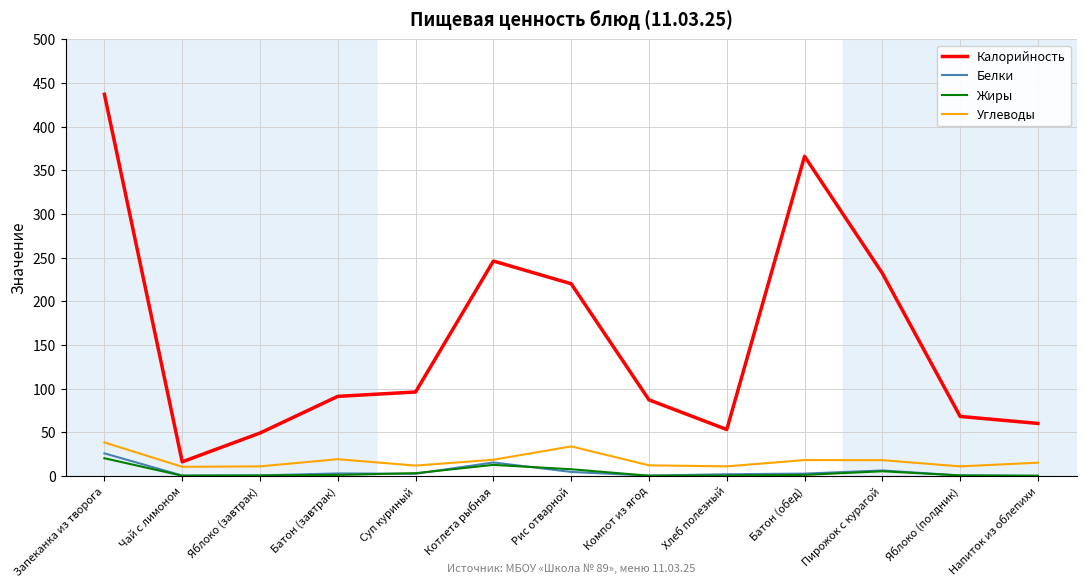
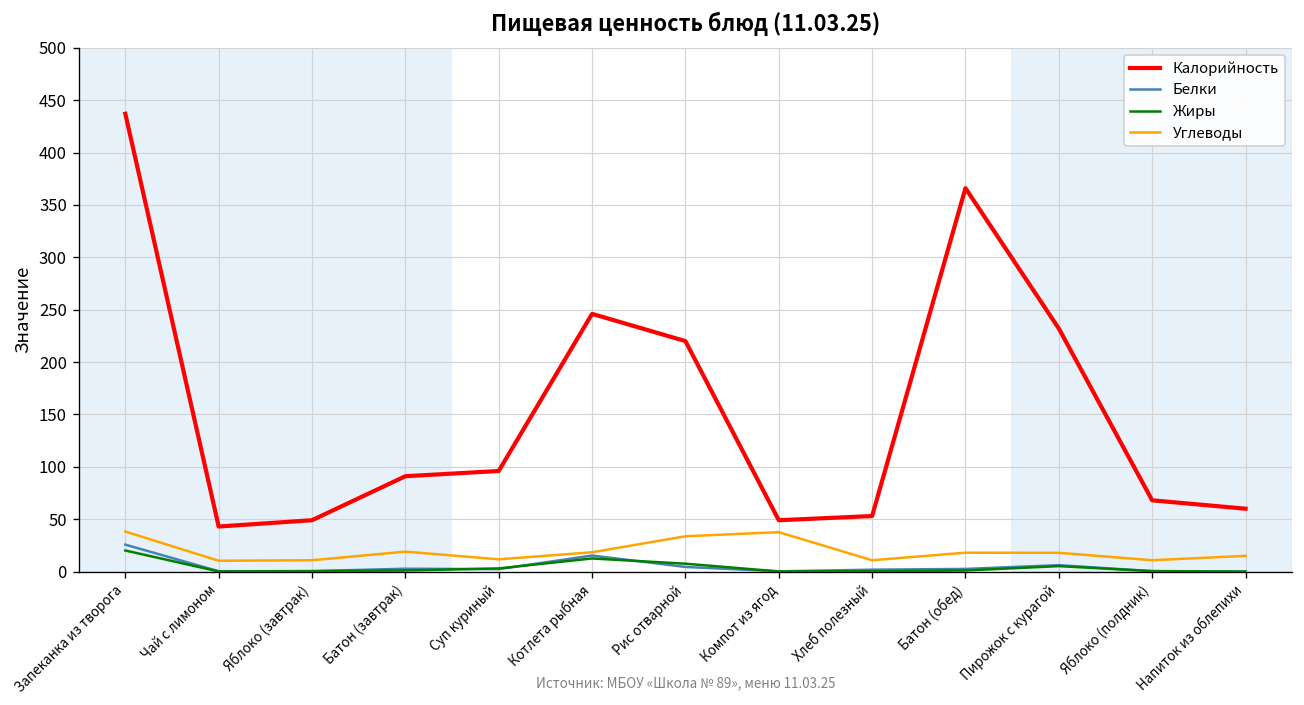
Калорийность, Чай с лимоном: 20 -> 40
Калорийность, Компот из ягод: 90 -> 50
Углеводы, Компот из ягод: 10 -> 40
